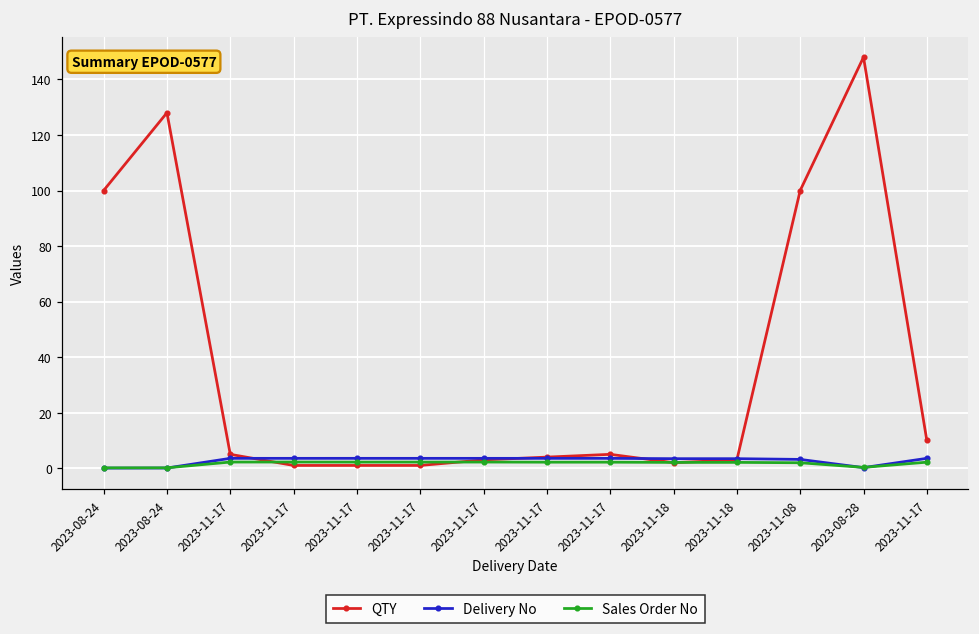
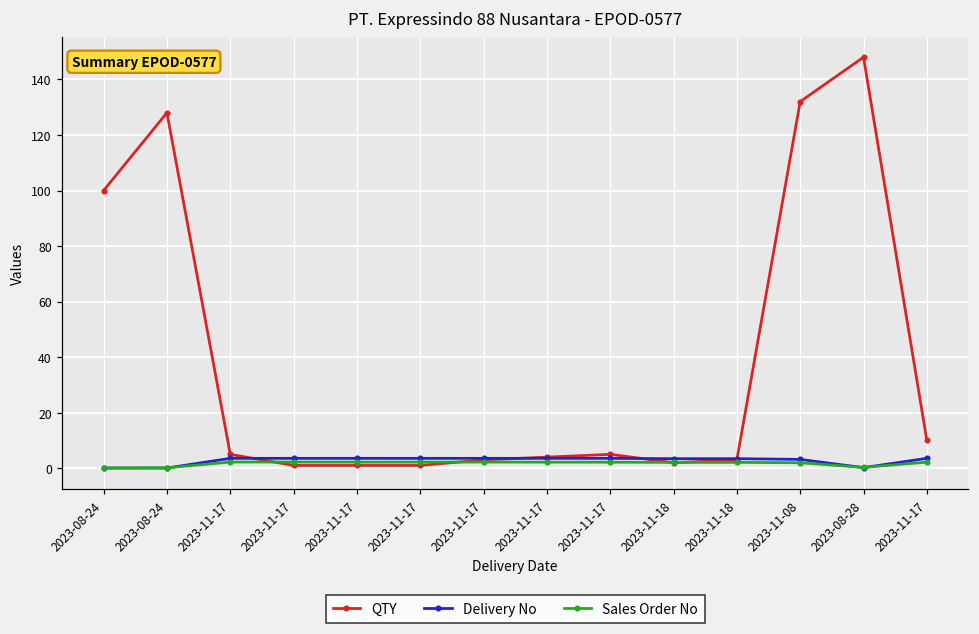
QTY, 2023-11-08: 100 -> 132
